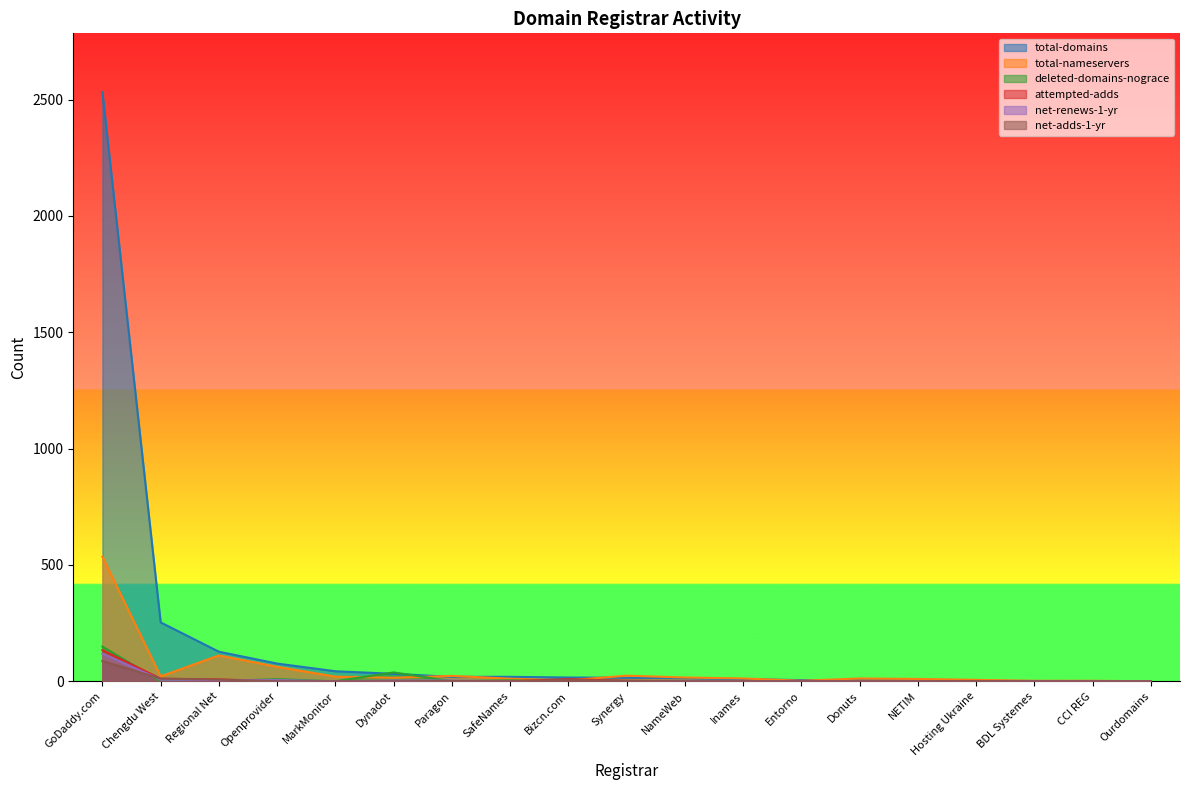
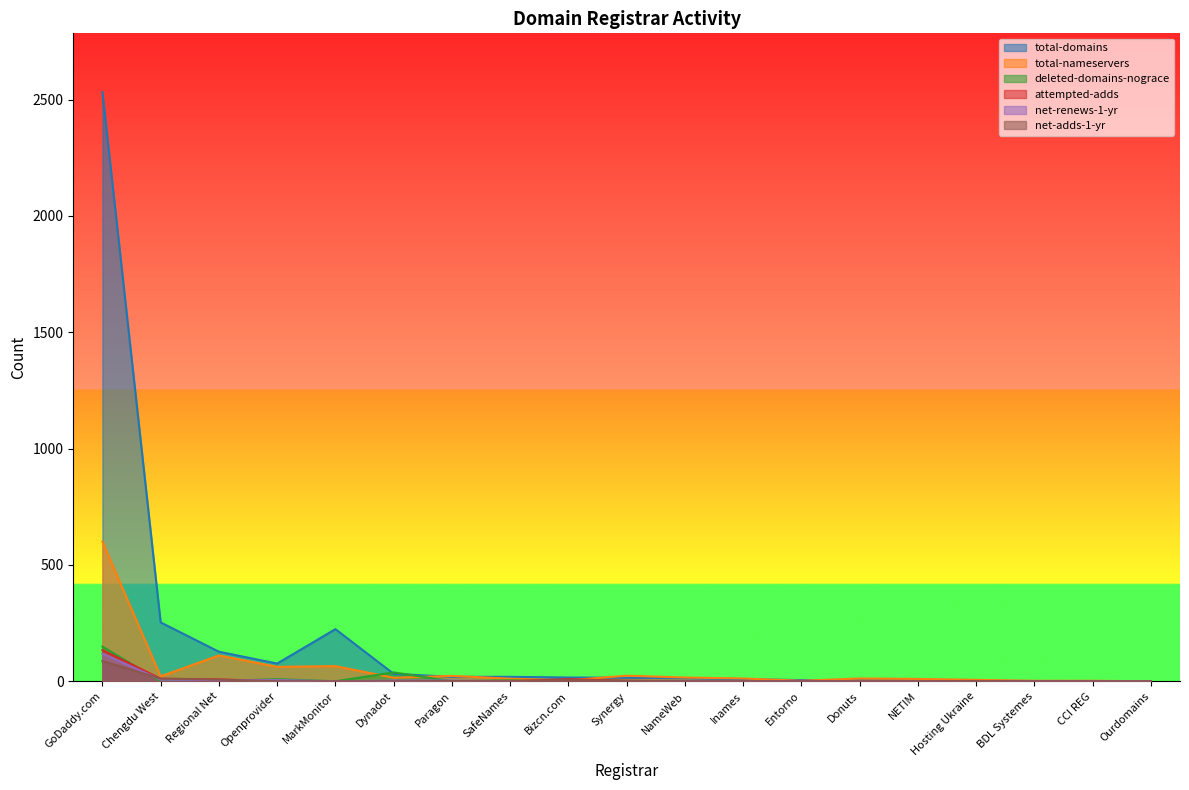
total-nameservers, GoDaddy.com: 540 -> 600
total-domains, MarkMonitor: 40 -> 220
total-nameservers, MarkMonitor: 20 -> 70
